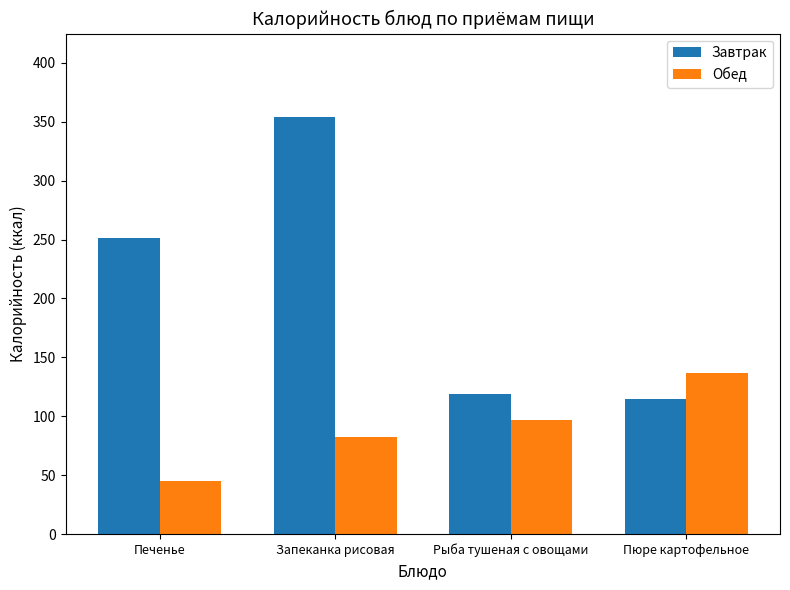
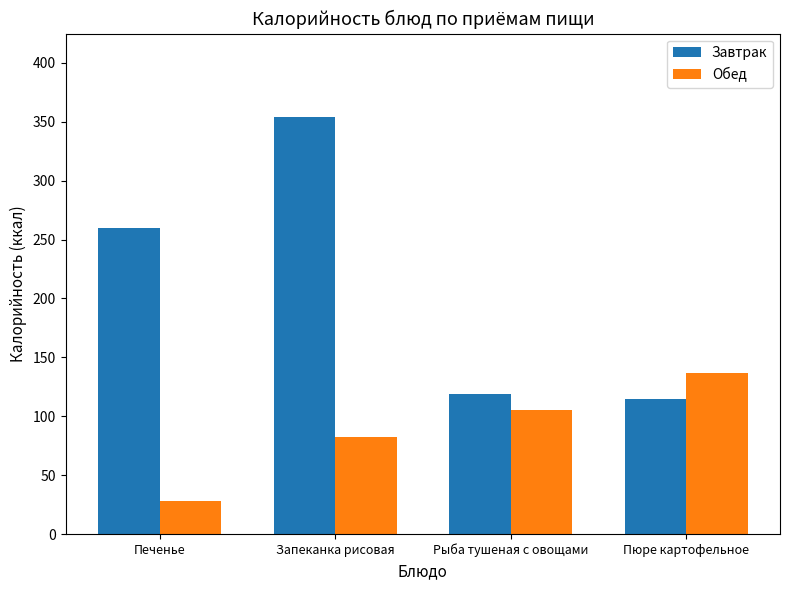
Завтрак, Печенье: 251 -> 260
Обед, Печенье: 45 -> 28
Обед, Рыба тушеная с овощами: 97 -> 105
